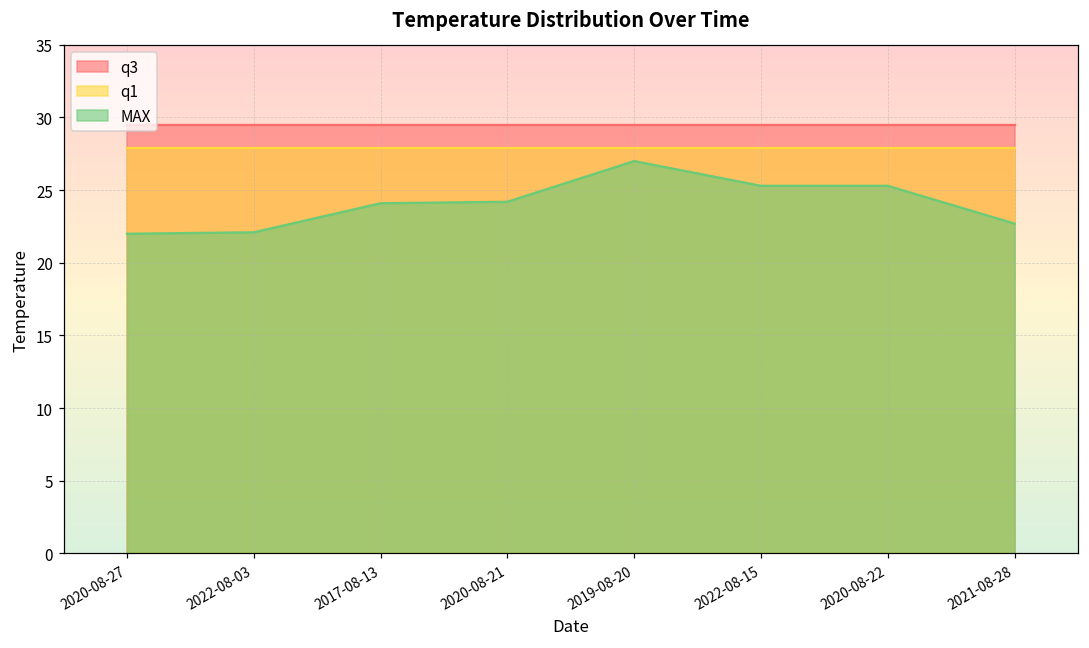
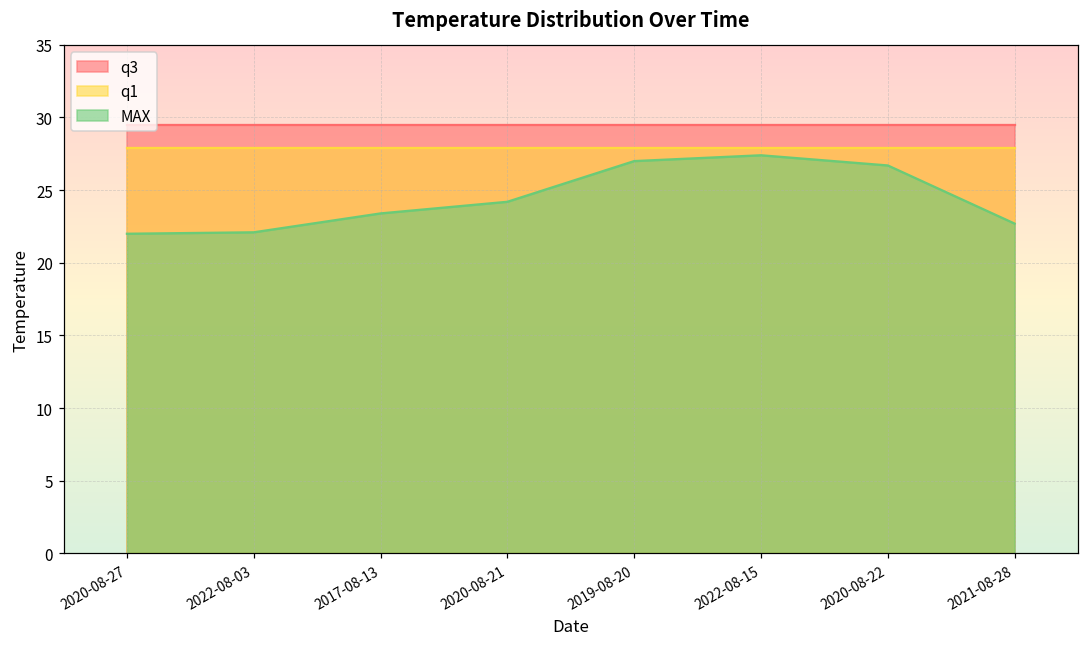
MAX, 2017-08-13: 24.1 -> 23.4
MAX, 2022-08-15: 25.3 -> 27.4
MAX, 2020-08-22: 25.3 -> 26.7
